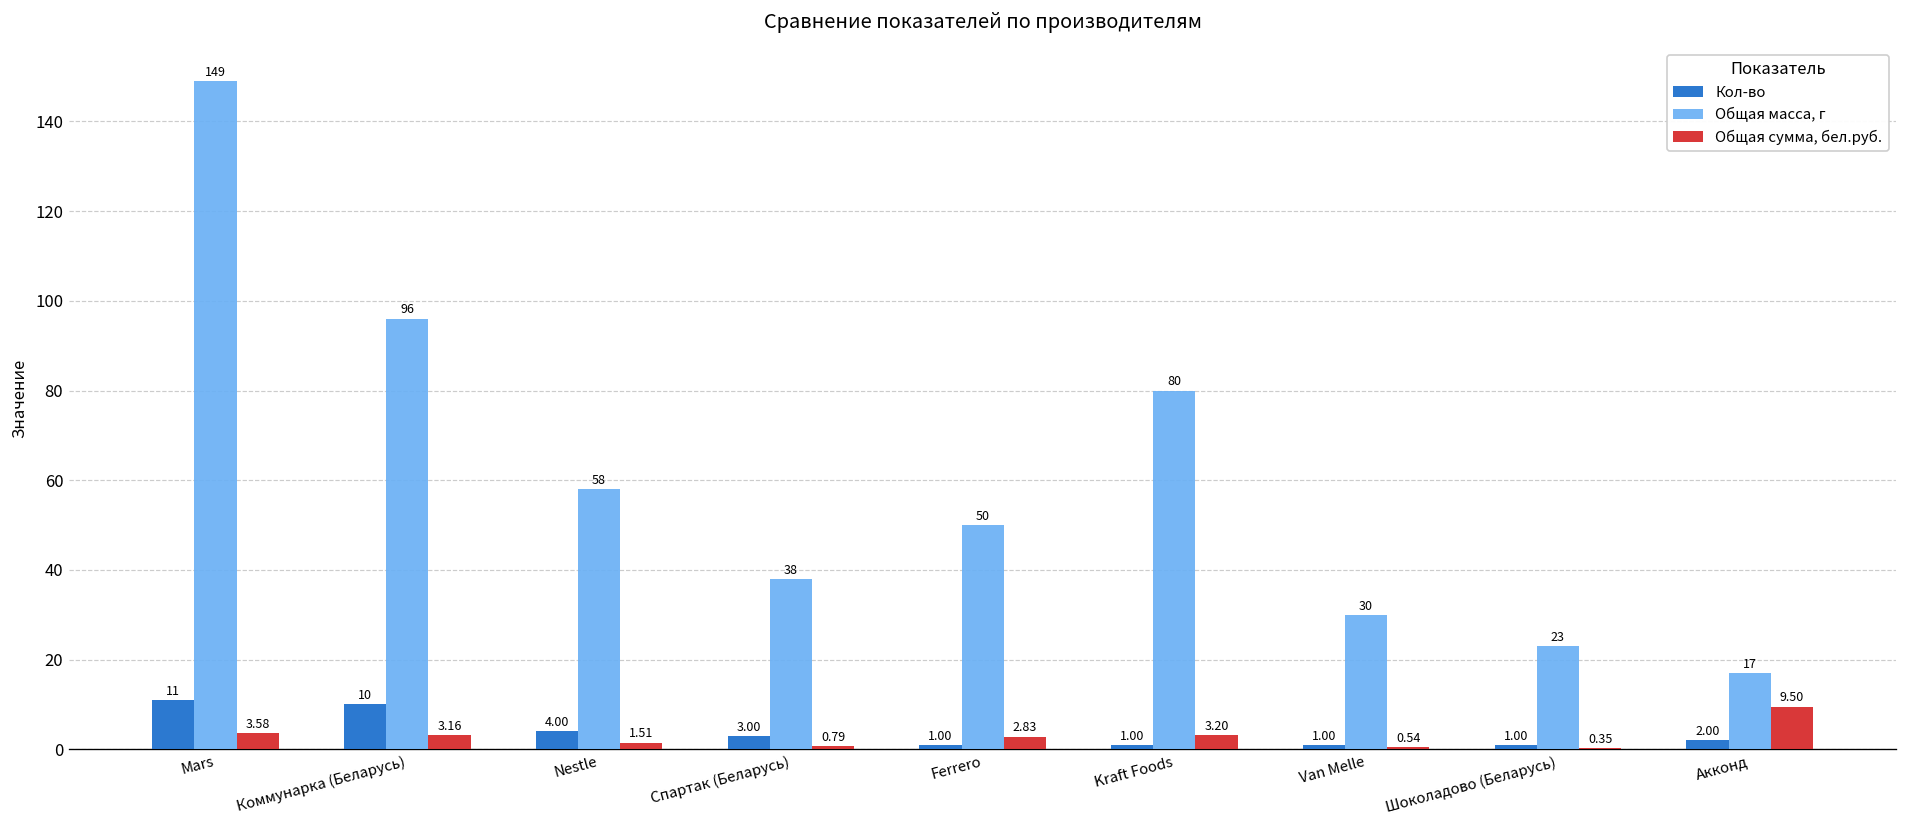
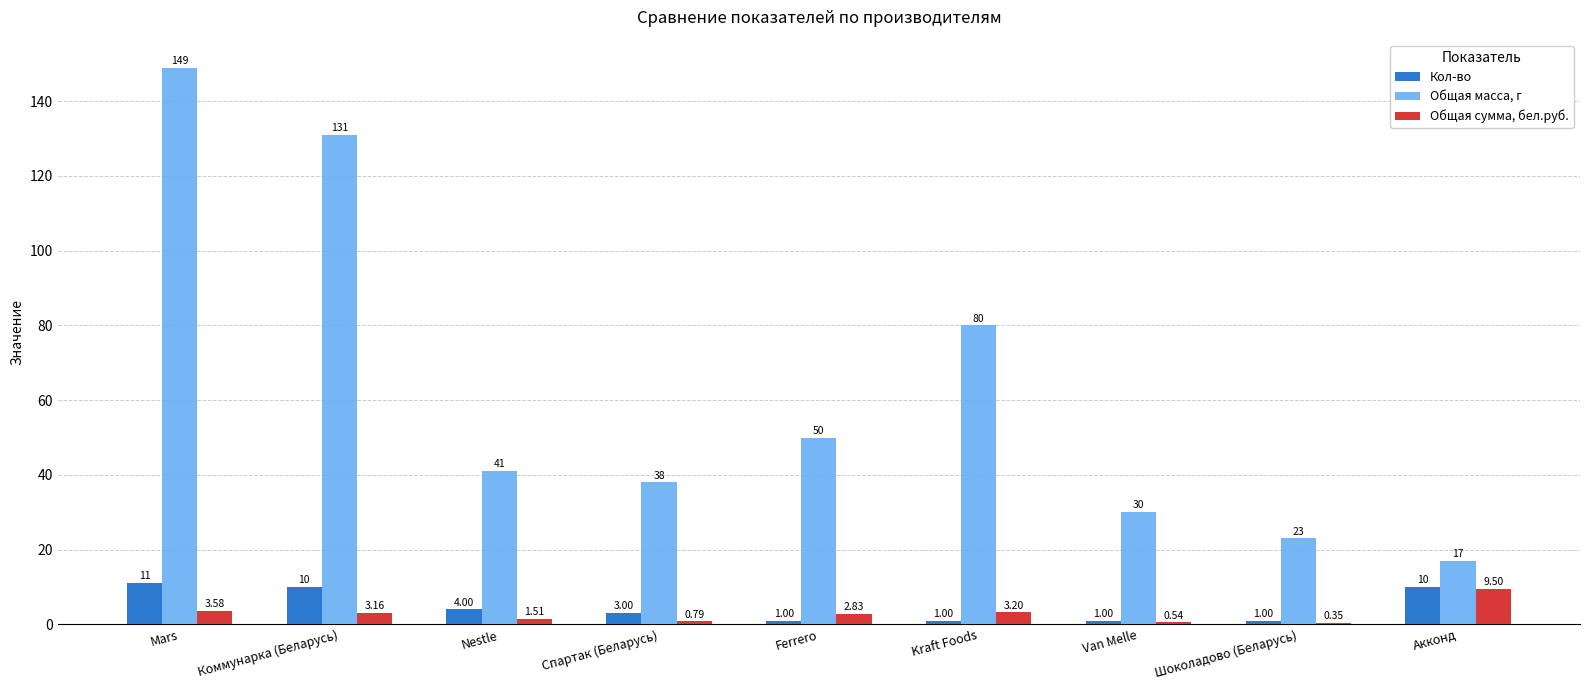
Общая масса, г, Коммунарка (Беларусь): 96 -> 131
Общая масса, г, Nestle: 58 -> 41
Кол-во, Акконд: 2.00 -> 10
